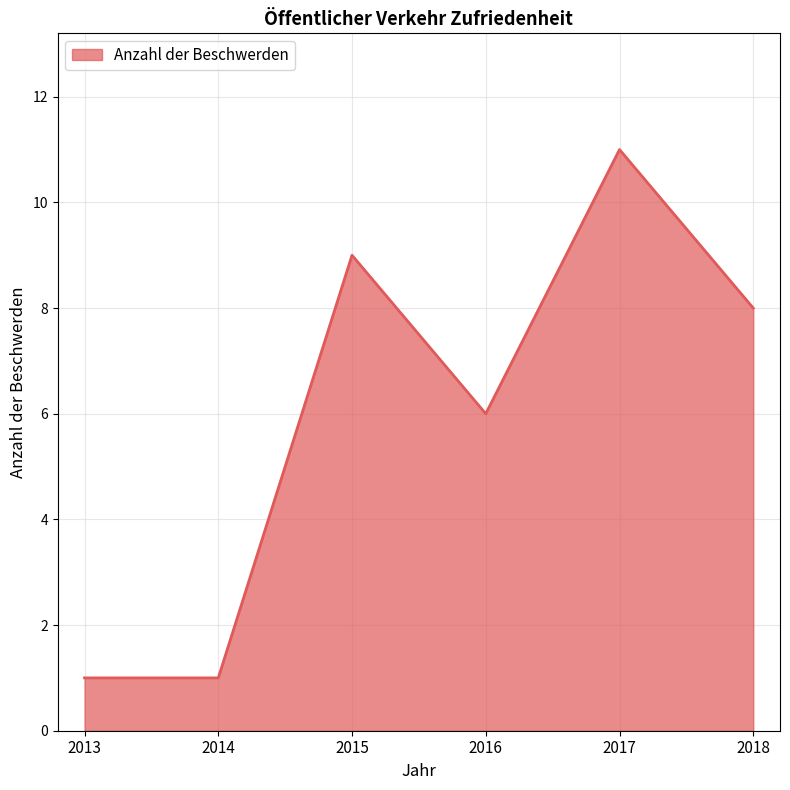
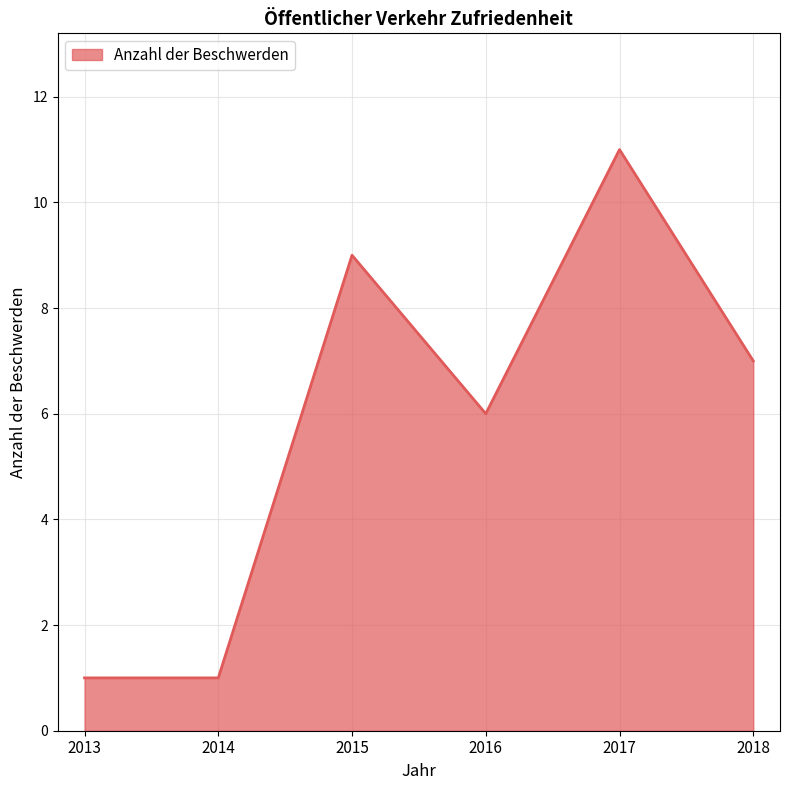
2018: 8 -> 7
